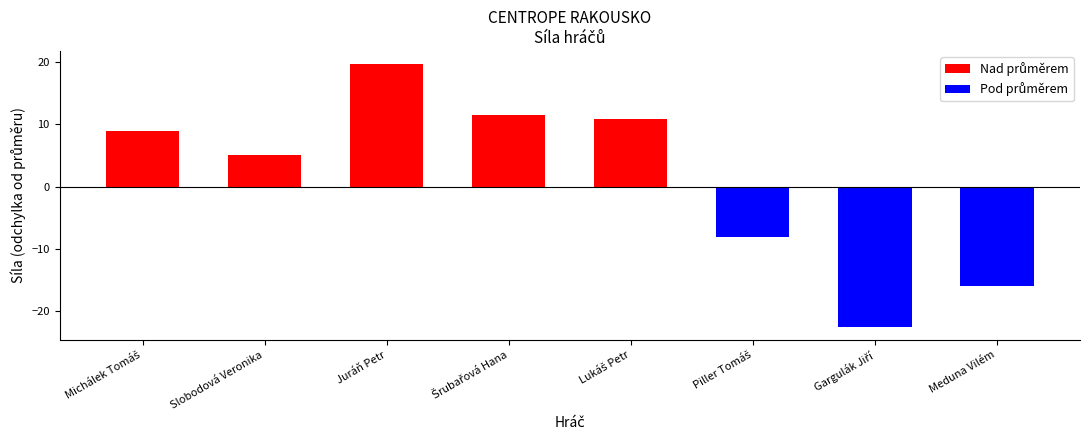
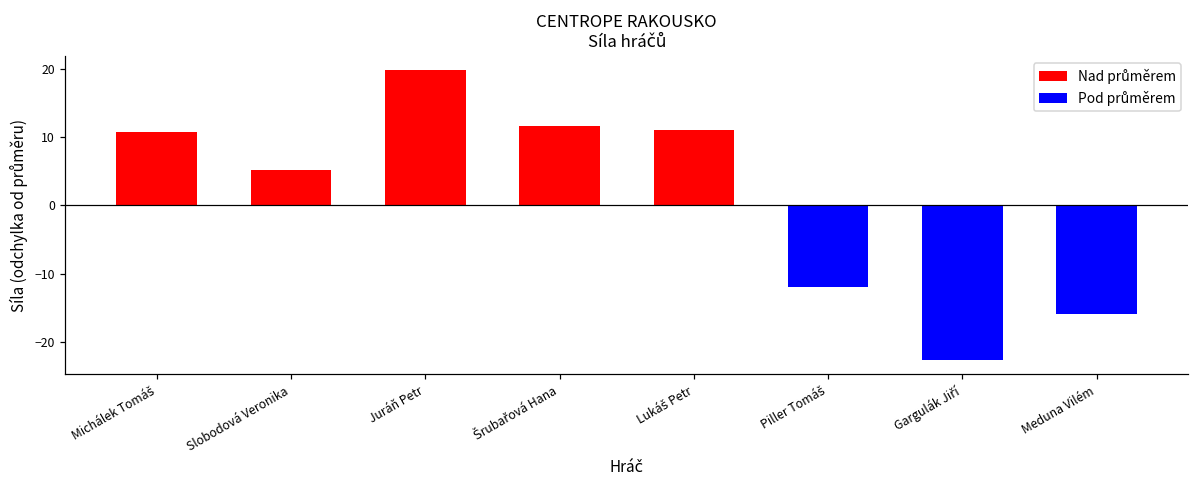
Michálek Tomáš: 9 -> 11
Piller Tomáš: -8 -> -12
